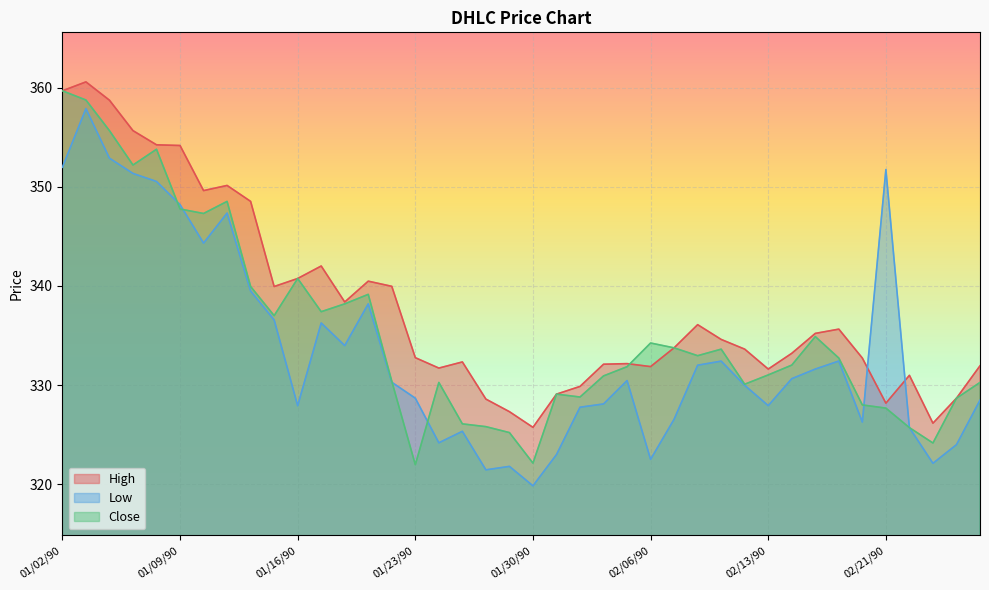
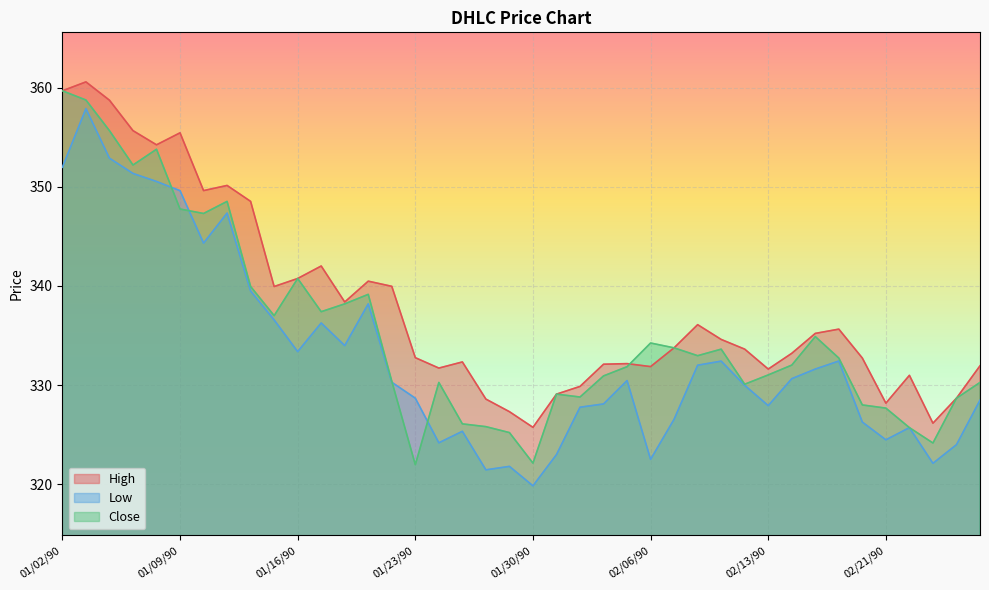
High, 01/09/90: 354 -> 355
Low, 01/09/90: 348 -> 350
Low, 01/16/90: 328 -> 333
Low, 02/21/90: 352 -> 324
